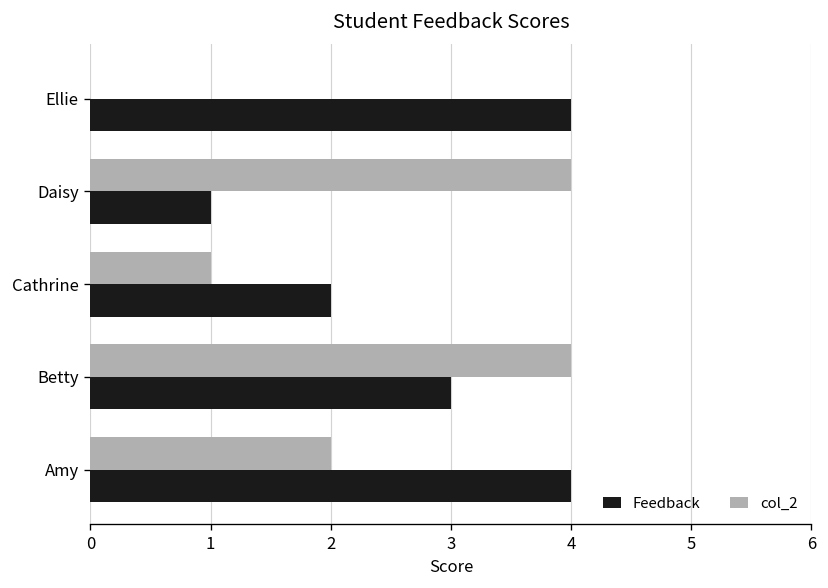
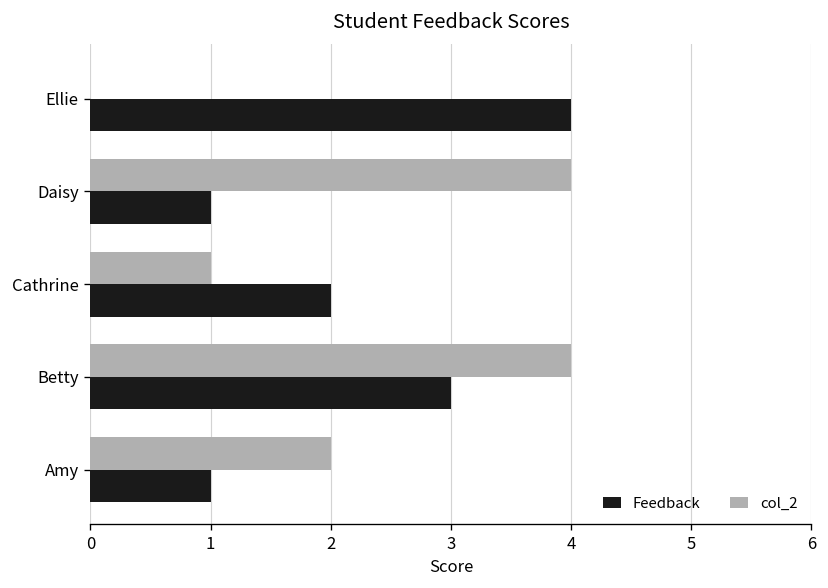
Feedback, Amy: 4 -> 1
